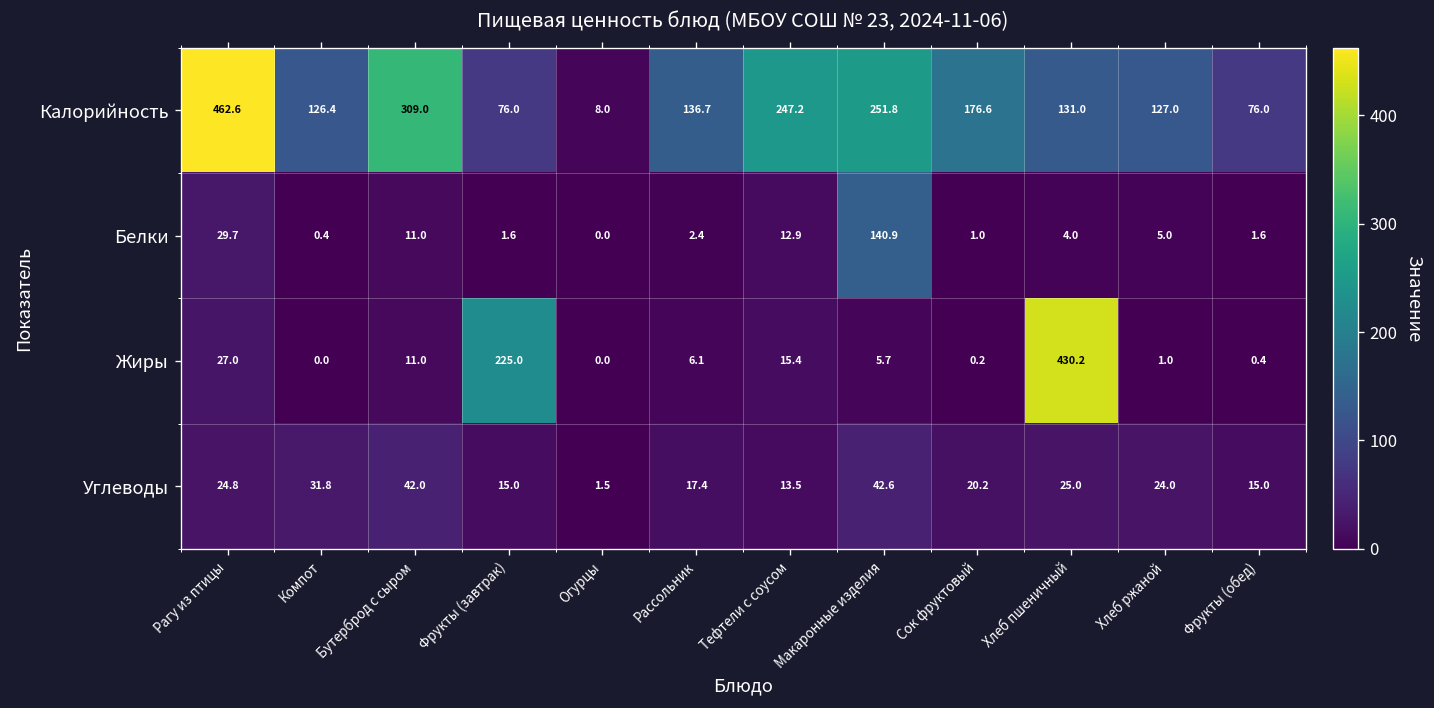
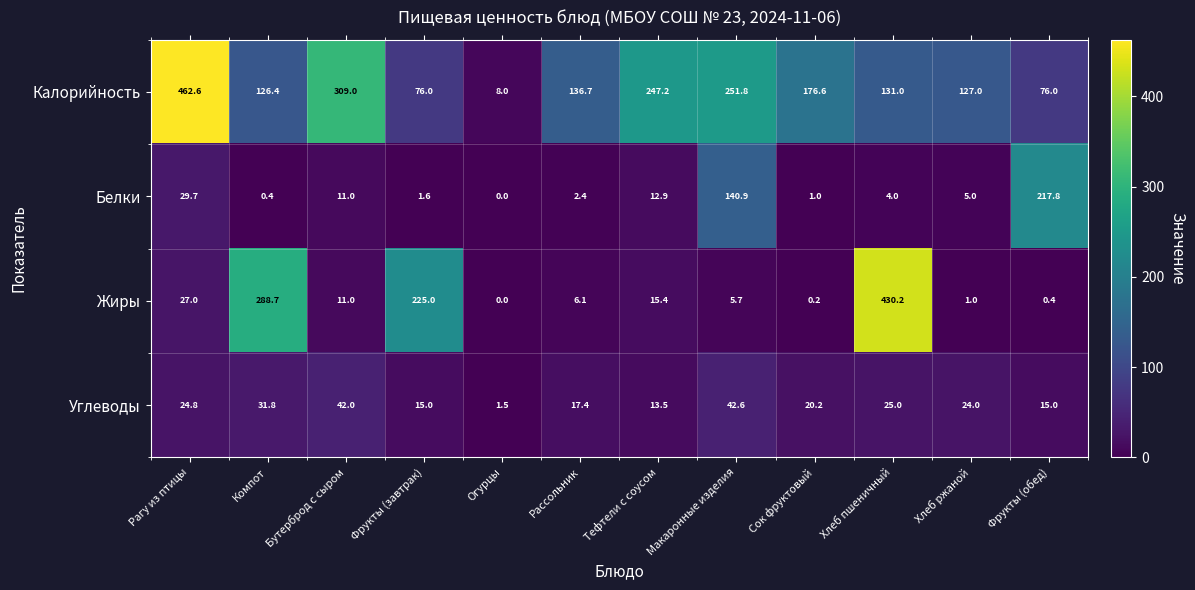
Белки, Фрукты (обед): 1.6 -> 217.8
Жиры, Компот: 0.0 -> 288.7
